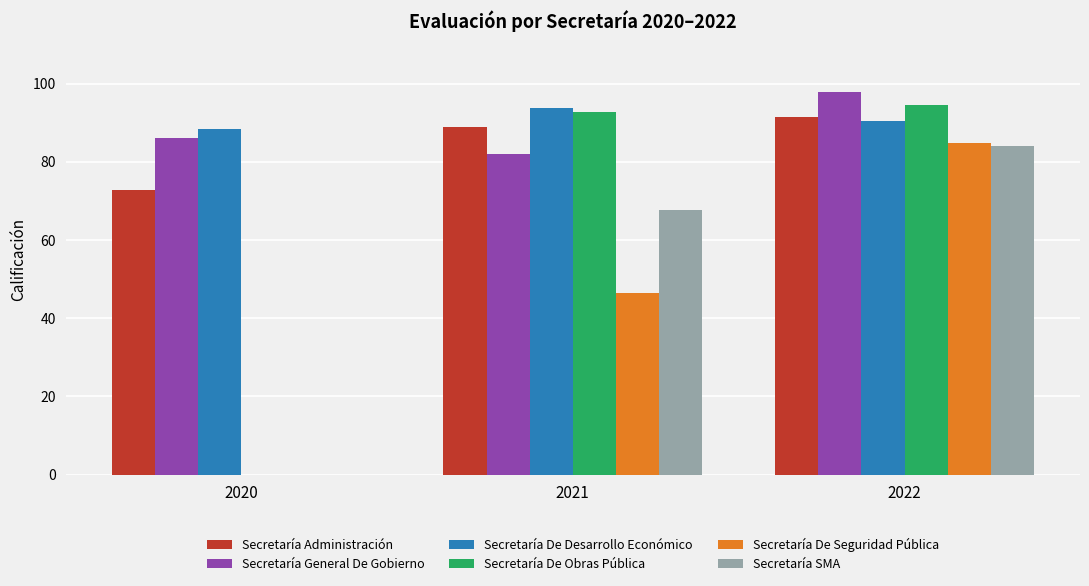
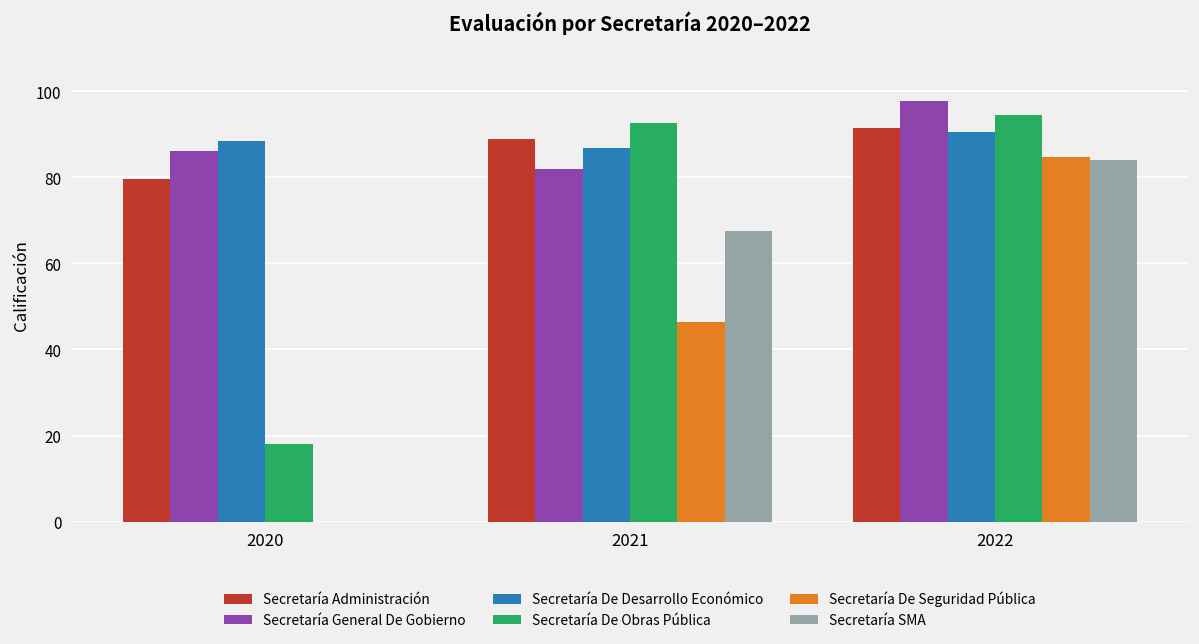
Secretaría Administración, 2020: 73 -> 80
Secretaría De Obras Pública, 2020: 0 -> 18
Secretaría De Desarrollo Económico, 2021: 94 -> 87
